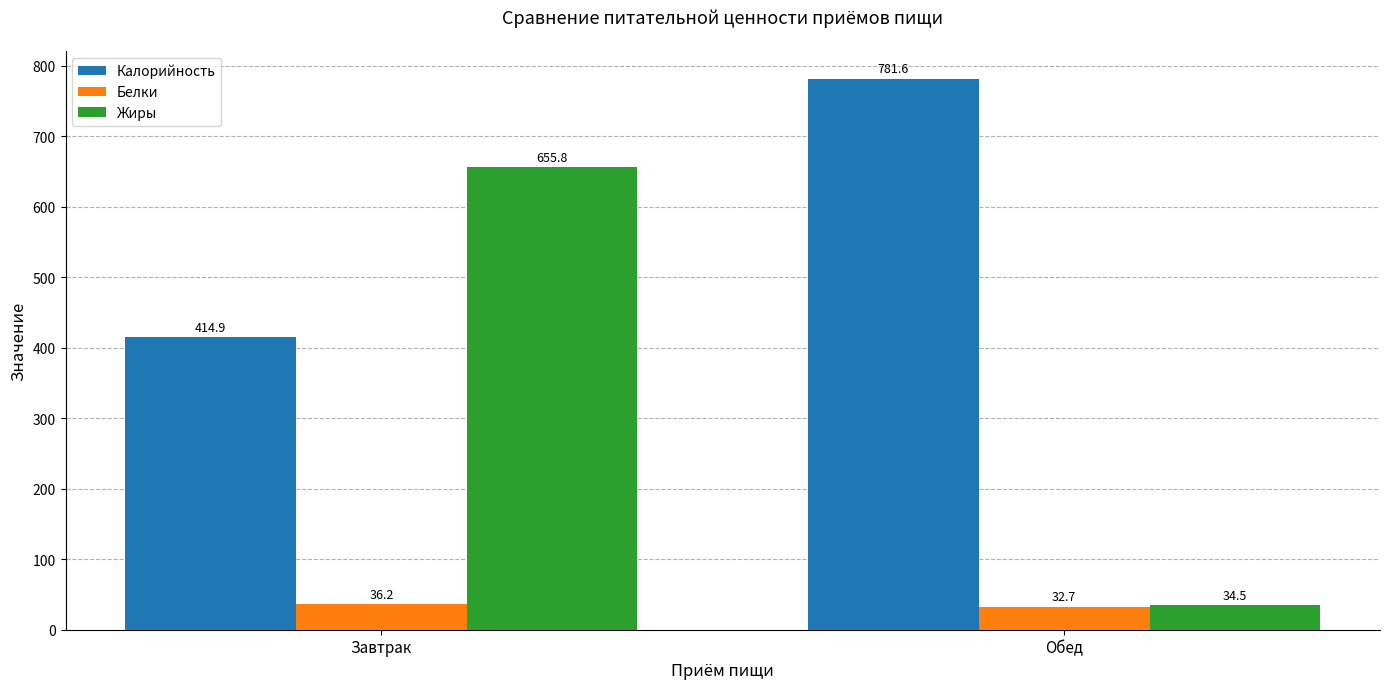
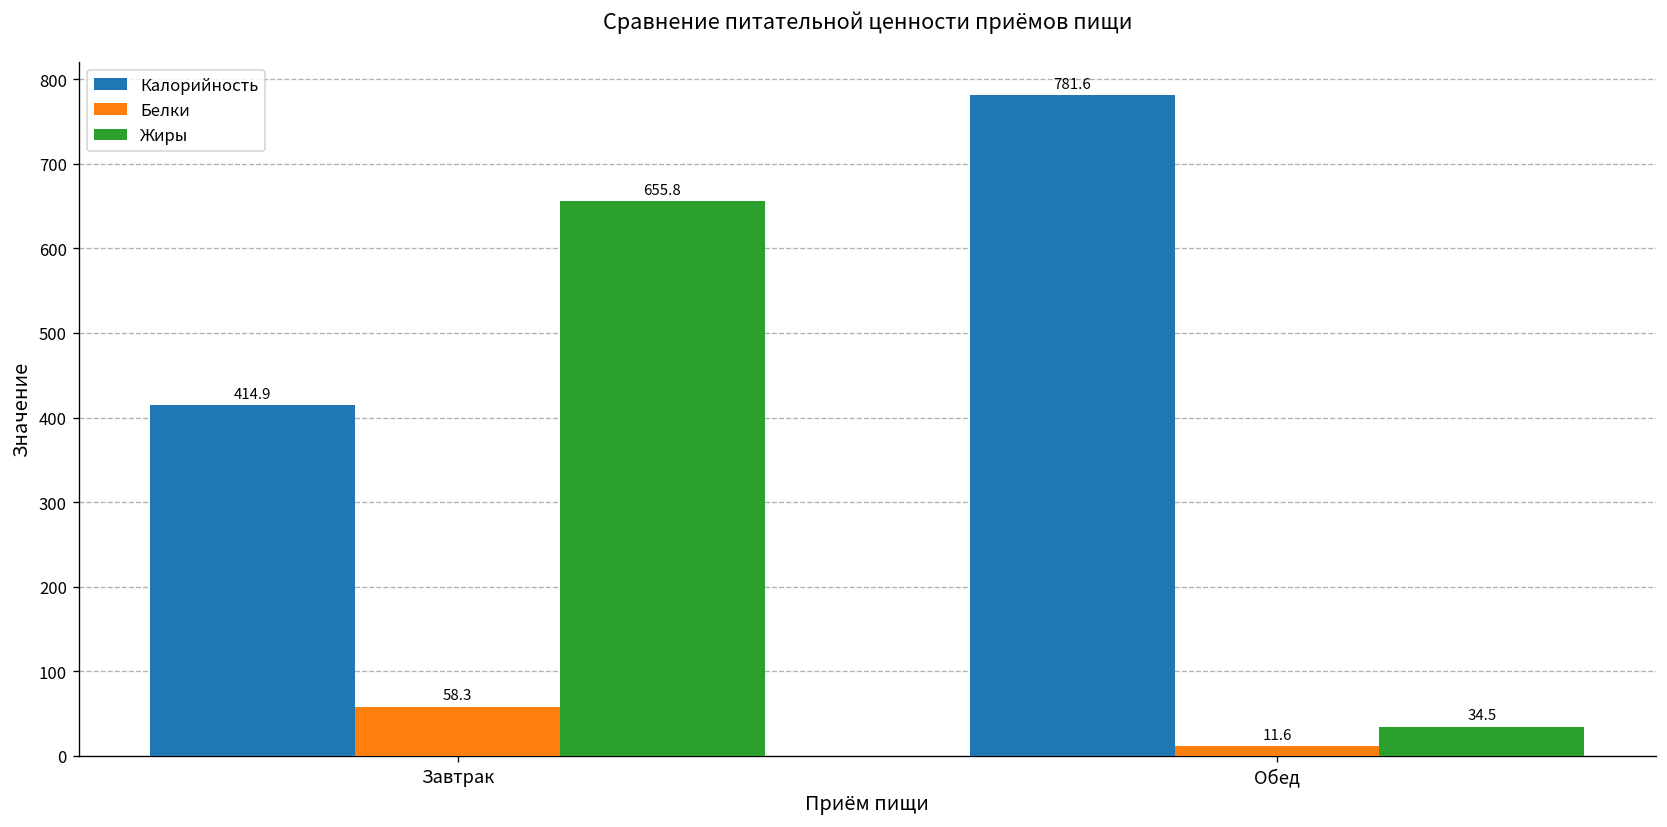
Белки, Завтрак: 36.2 -> 58.3
Белки, Обед: 32.7 -> 11.6
